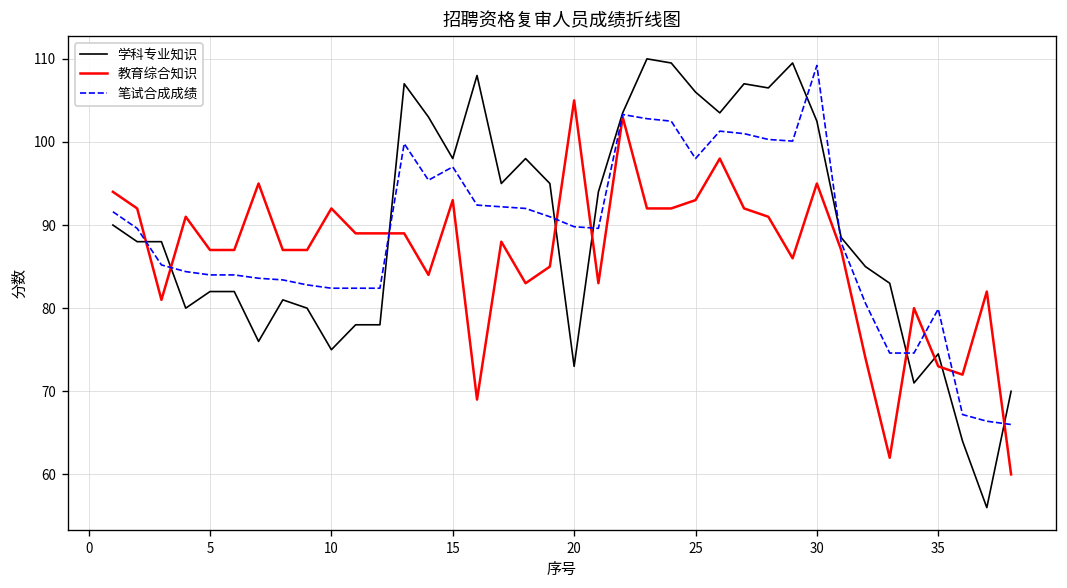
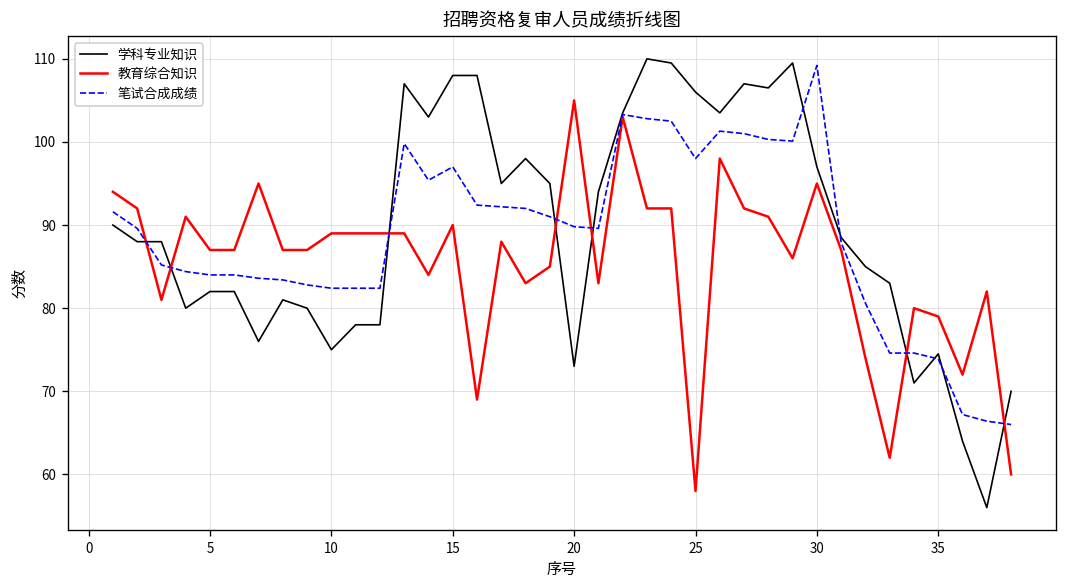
教育综合知识, 10: 92 -> 89
学科专业知识, 15: 98 -> 108
教育综合知识, 15: 93 -> 90
教育综合知识, 25: 93 -> 58
学科专业知识, 30: 103 -> 97
教育综合知识, 35: 73 -> 79
笔试合成成绩, 35: 80 -> 74
